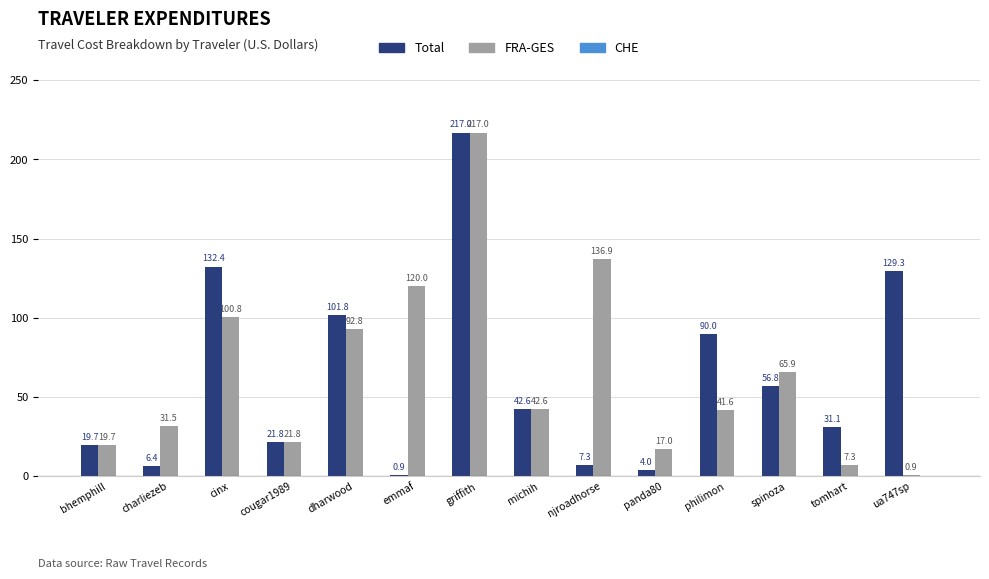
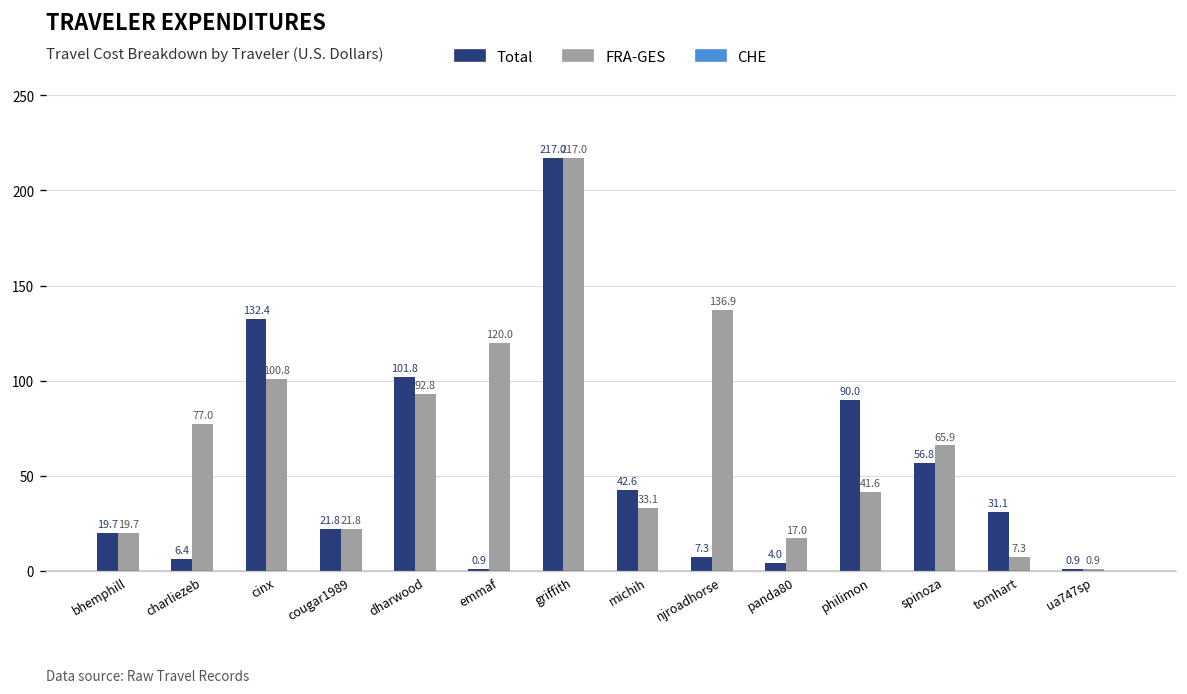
FRA-GES, charliezeb: 31.5 -> 77.0
FRA-GES, michih: 42.6 -> 33.1
Total, ua747sp: 129.3 -> 0.9
